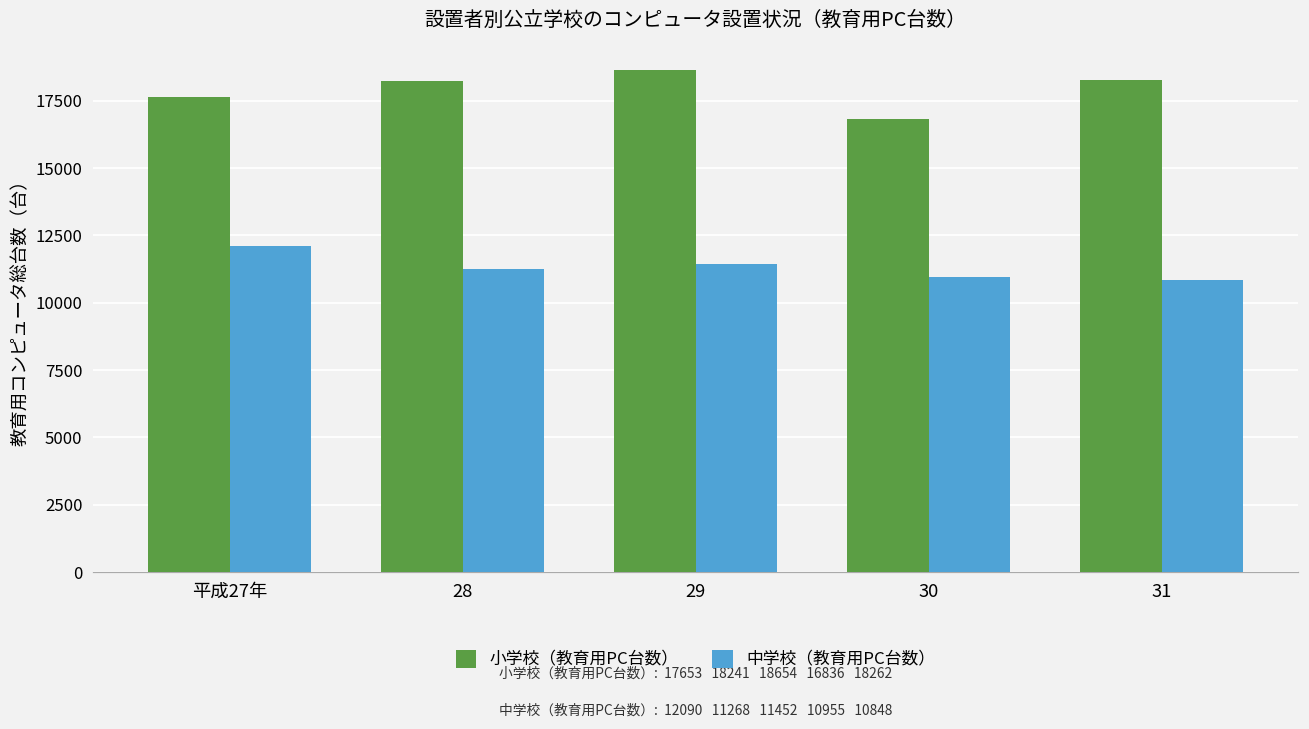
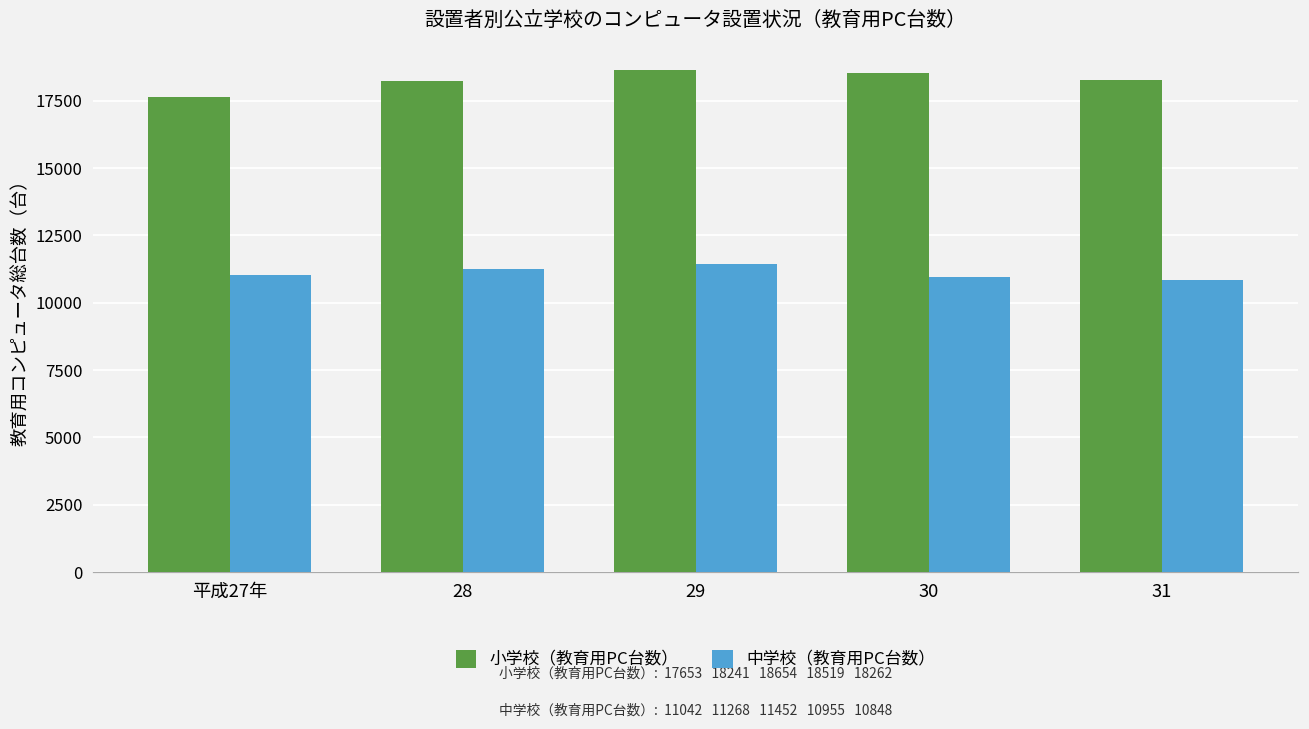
中学校（教育用PC台数）, 平成27年: 12090 -> 11042
小学校（教育用PC台数）, 30: 16836 -> 18519
